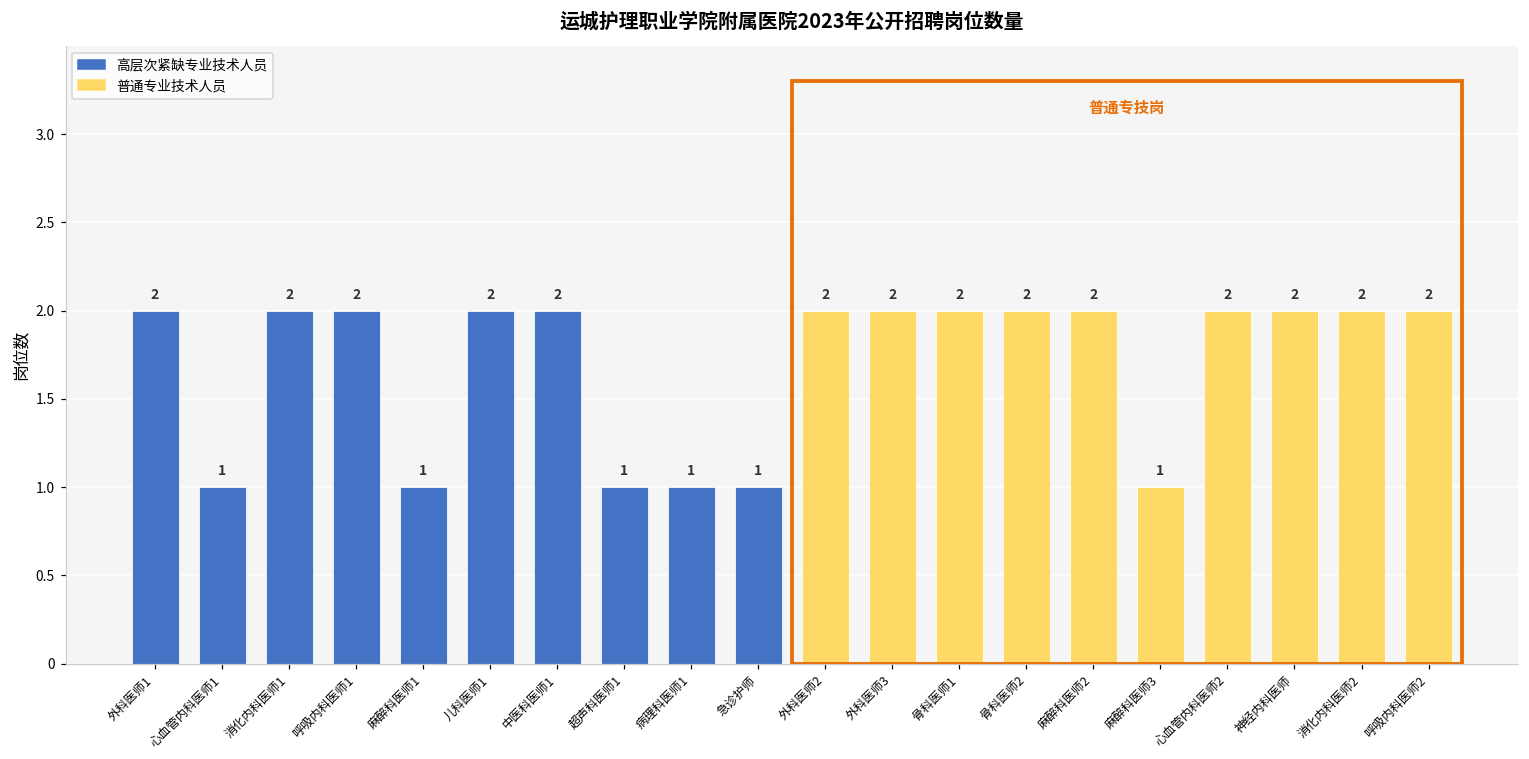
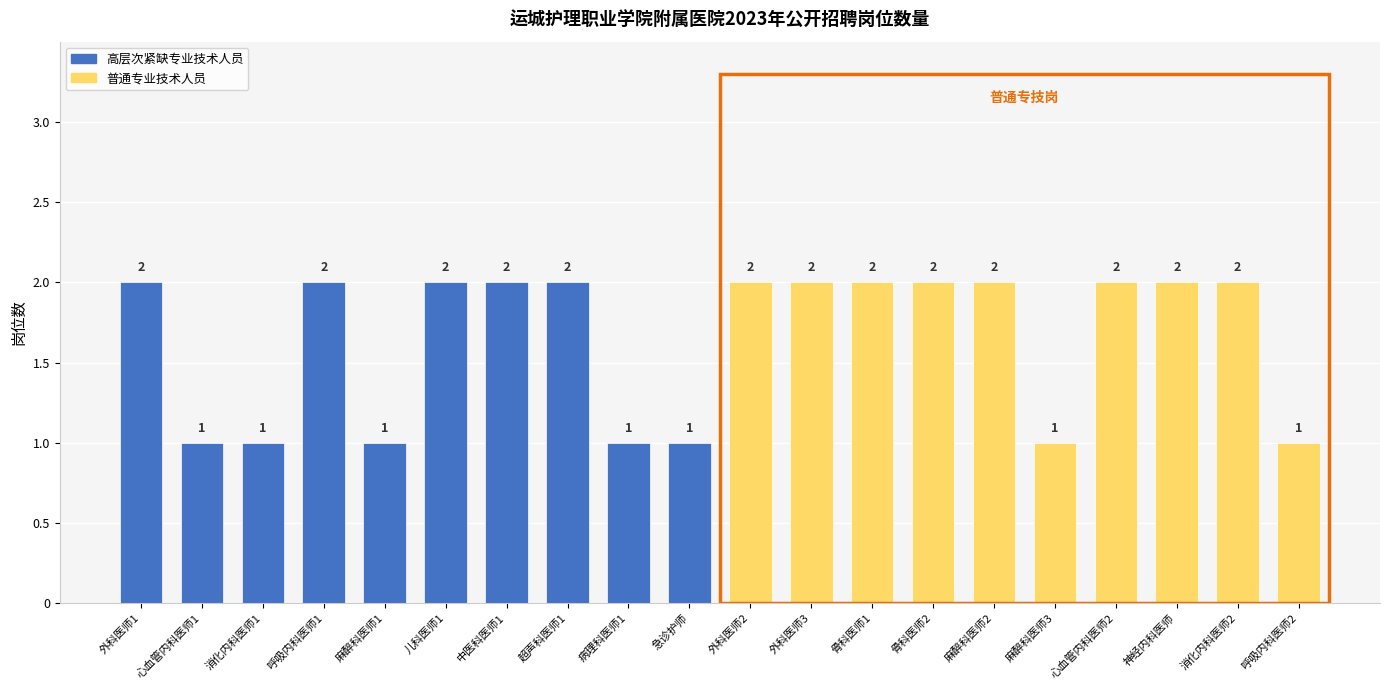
消化内科医师1: 2 -> 1
超声科医师1: 1 -> 2
呼吸内科医师2: 2 -> 1
